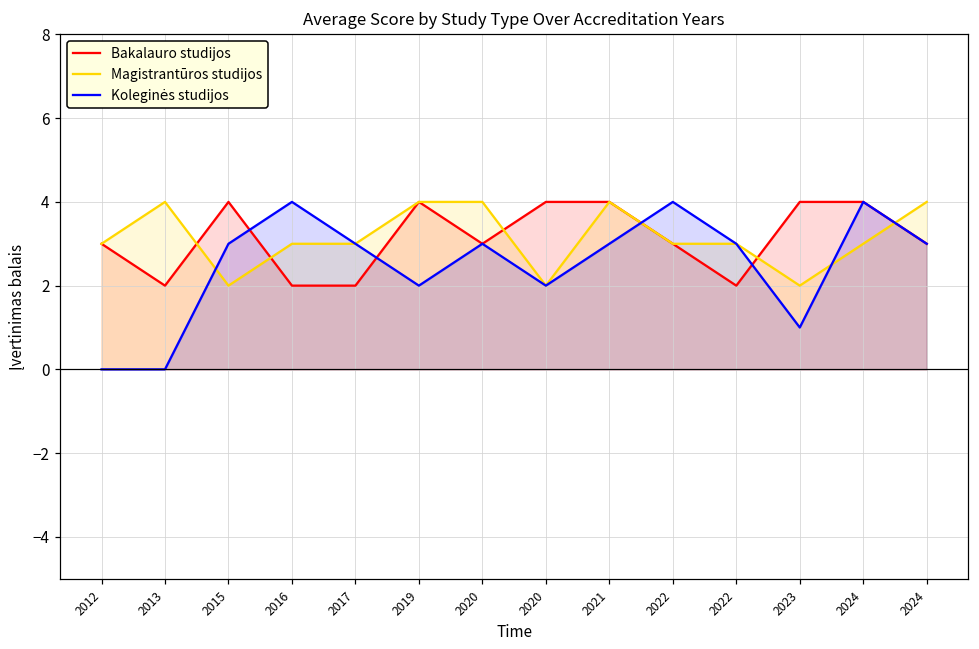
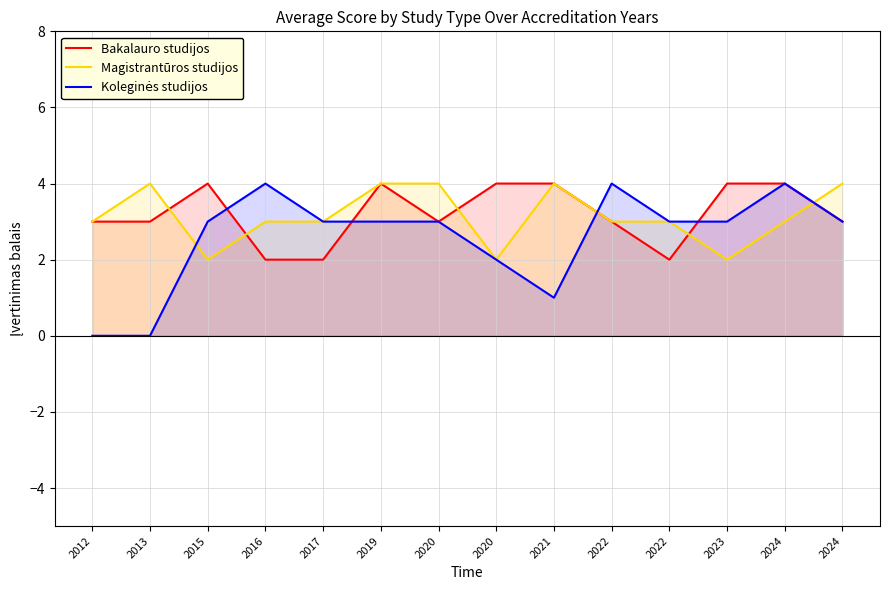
Bakalauro studijos, 2013: 2 -> 3
Koleginės studijos, 2019: 2 -> 3
Koleginės studijos, 2021: 3 -> 1
Koleginės studijos, 2023: 1 -> 3
